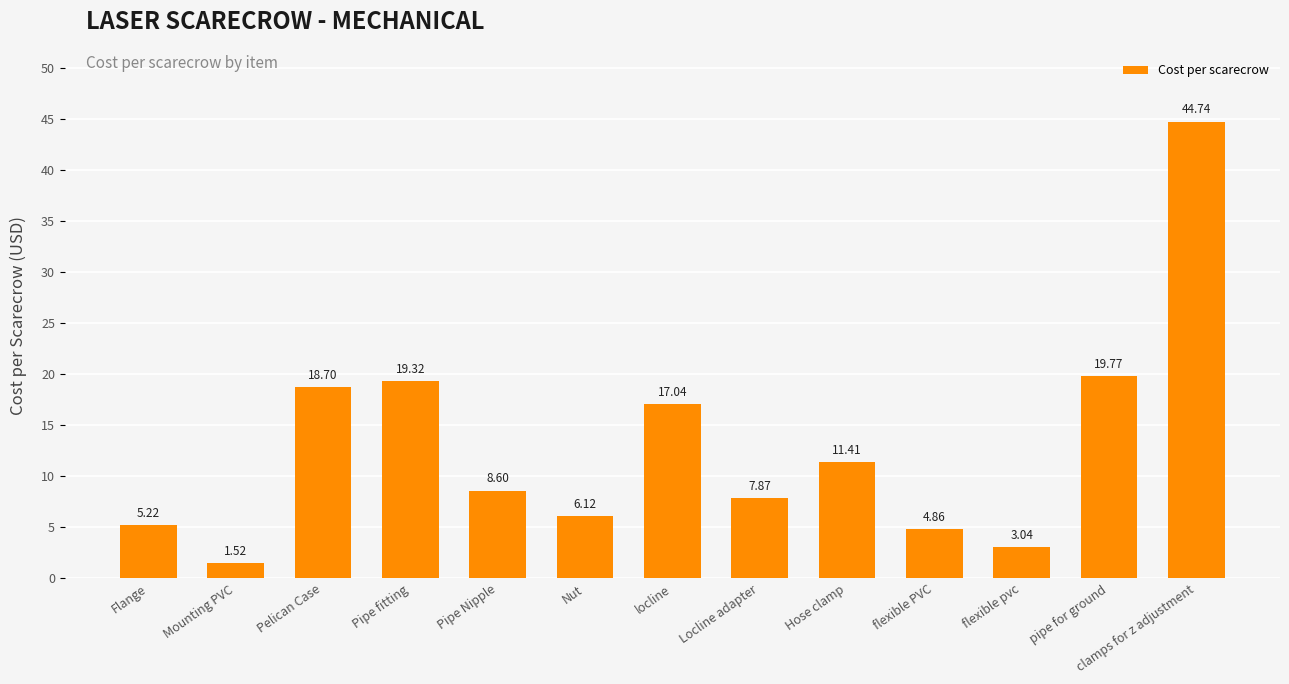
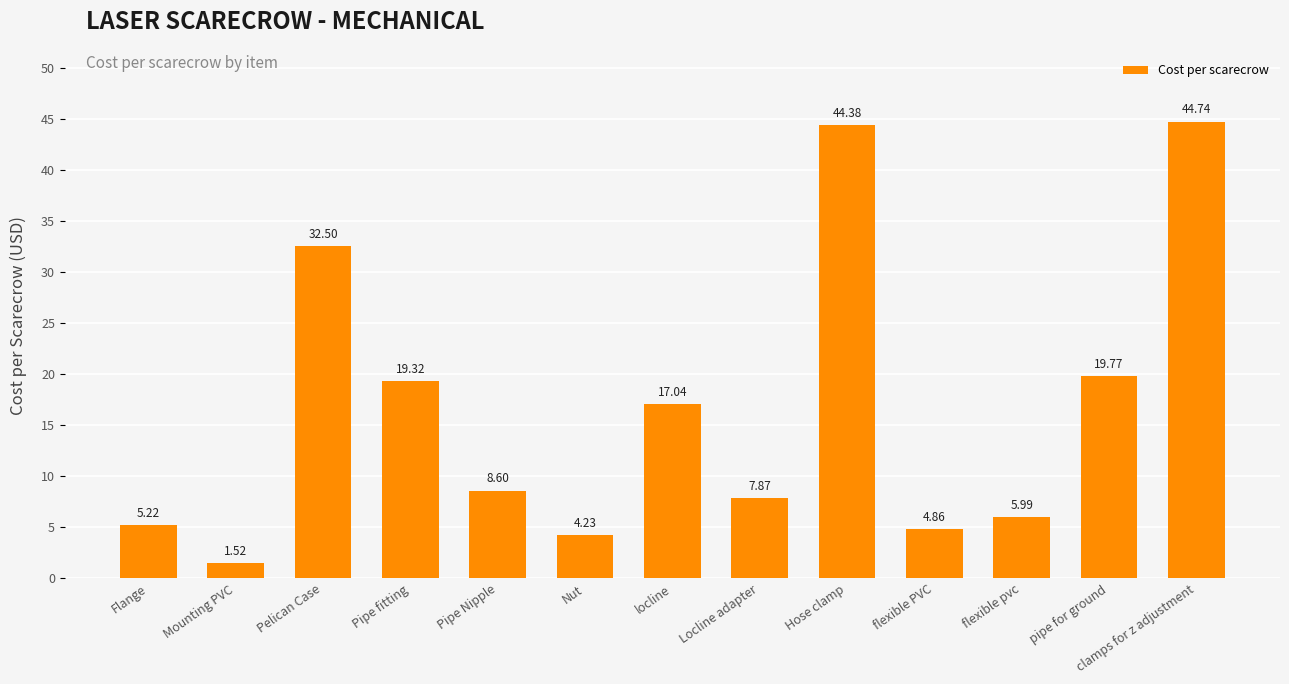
Pelican Case: 18.70 -> 32.50
Nut: 6.12 -> 4.23
Hose clamp: 11.41 -> 44.38
flexible pvc: 3.04 -> 5.99
